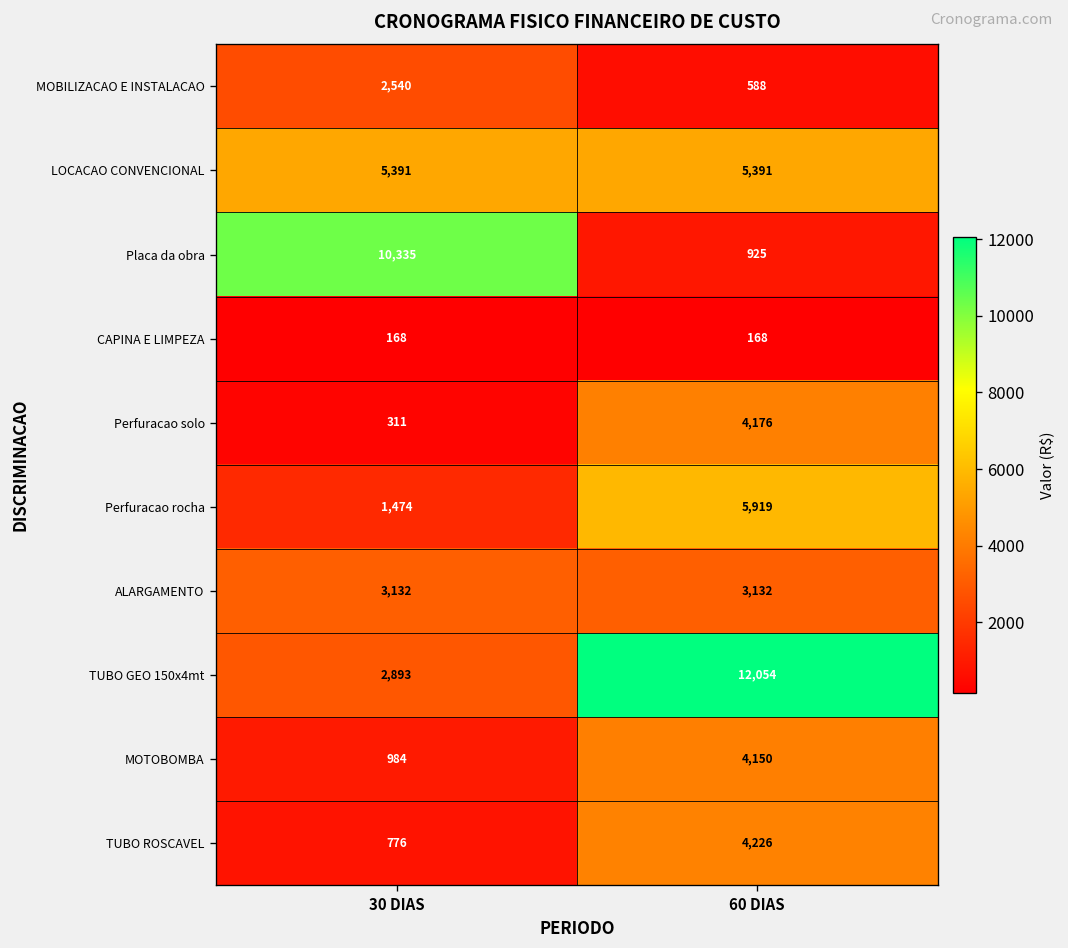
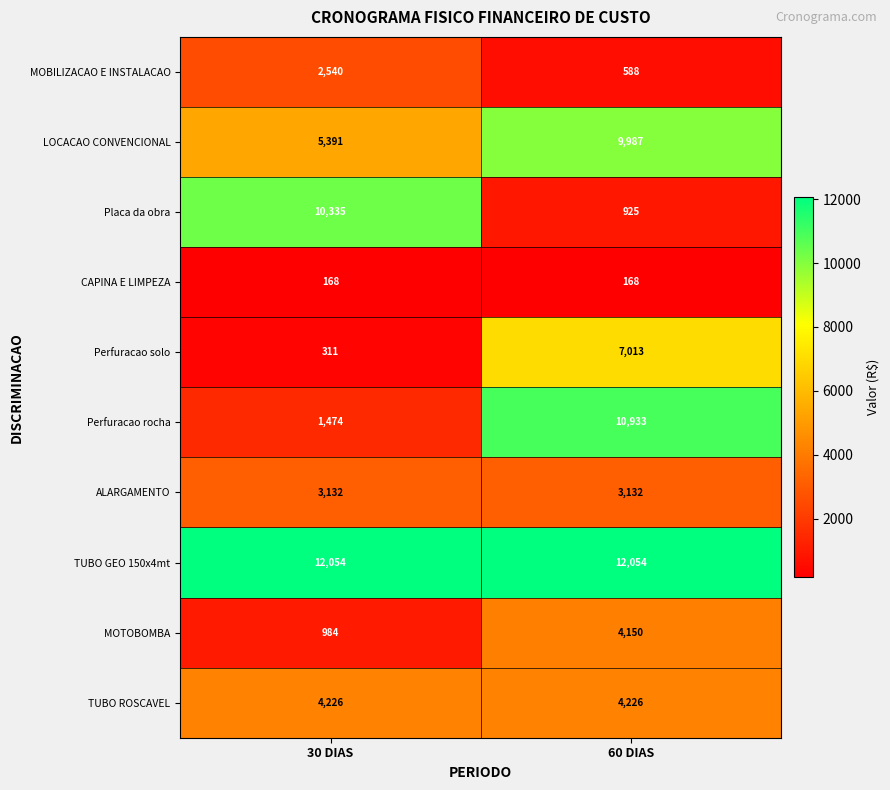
LOCACAO CONVENCIONAL, 60 DIAS: 5,391 -> 9,987
Perfuracao solo, 60 DIAS: 4,176 -> 7,013
Perfuracao rocha, 60 DIAS: 5,919 -> 10,933
TUBO GEO 150x4mt, 30 DIAS: 2,893 -> 12,054
TUBO ROSCAVEL, 30 DIAS: 776 -> 4,226
